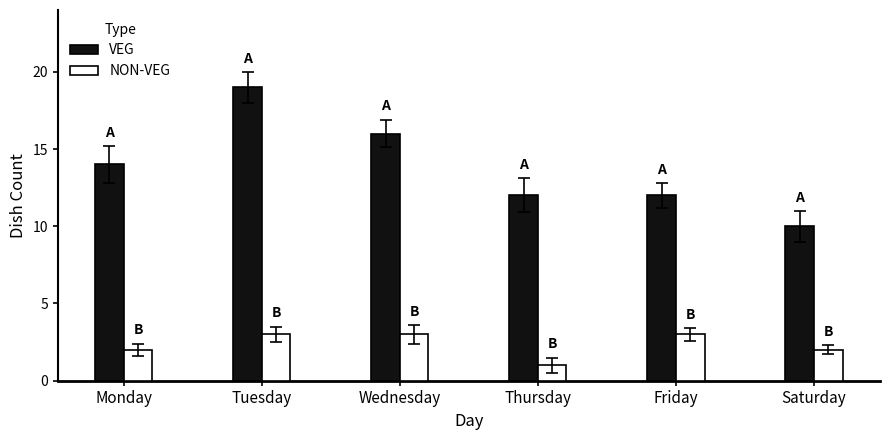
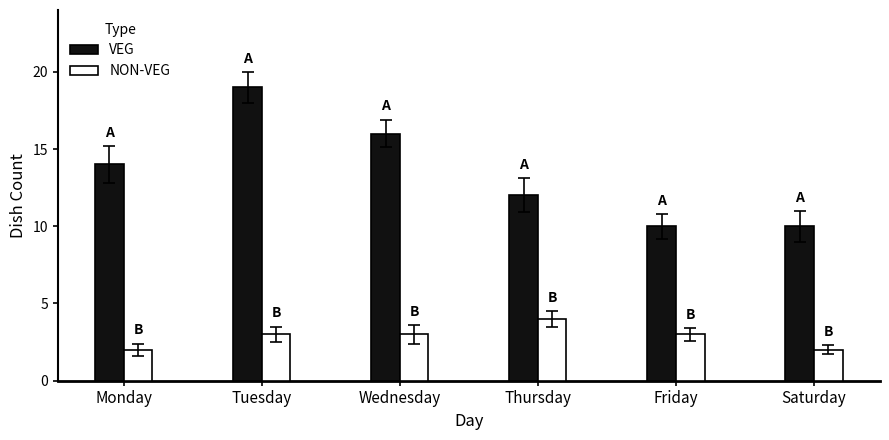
NON-VEG, Thursday: 1 -> 4
VEG, Friday: 12 -> 10
